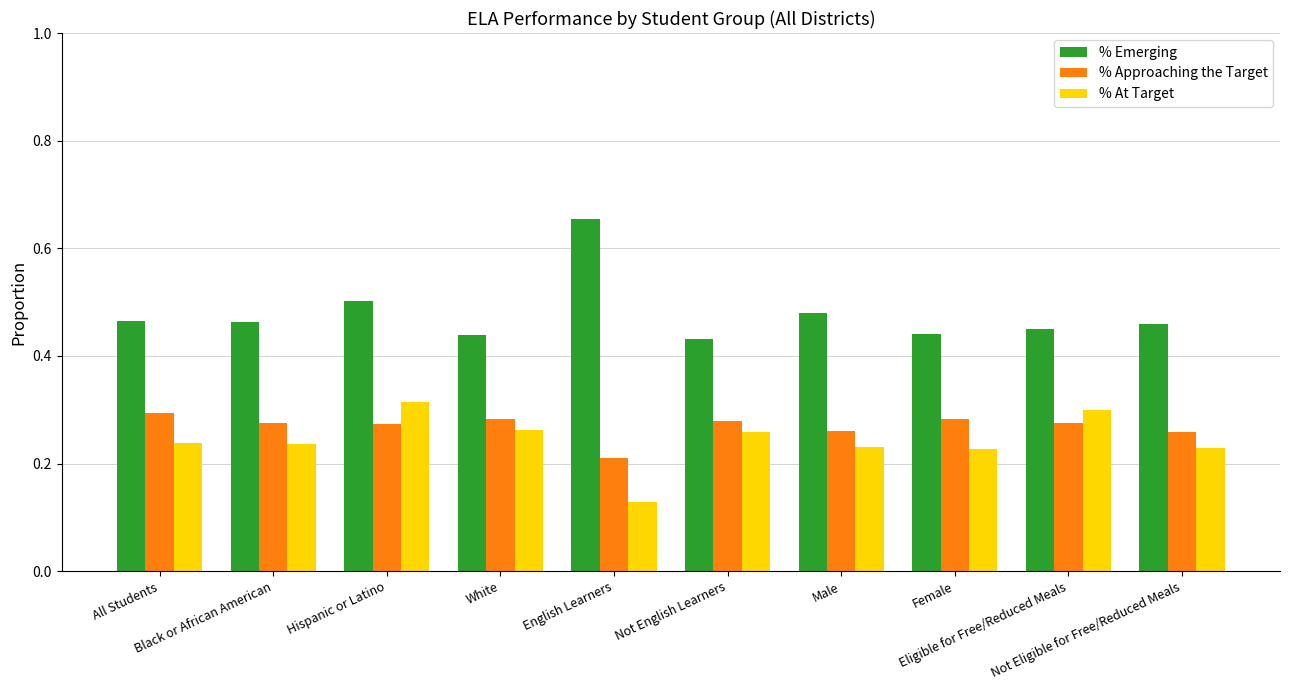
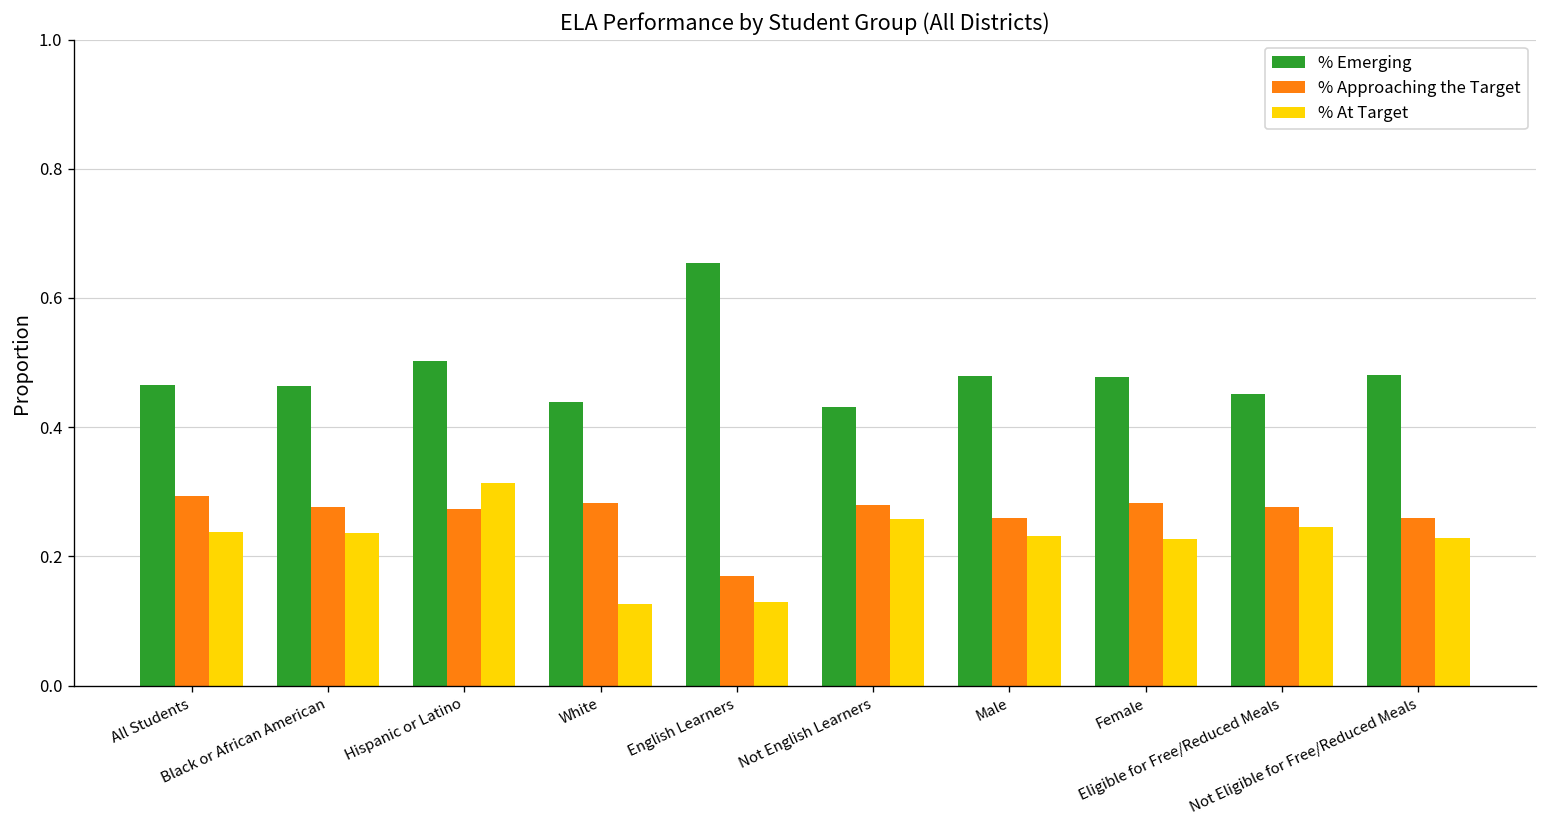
% At Target, White: 0.26 -> 0.13
% Approaching the Target, English Learners: 0.21 -> 0.17
% Emerging, Female: 0.44 -> 0.48
% At Target, Eligible for Free/Reduced Meals: 0.30 -> 0.25
% Emerging, Not Eligible for Free/Reduced Meals: 0.46 -> 0.48
